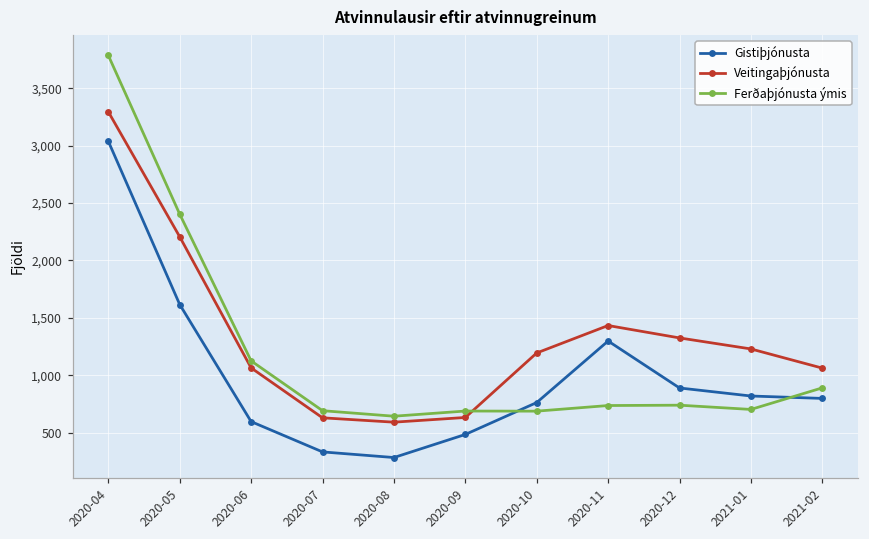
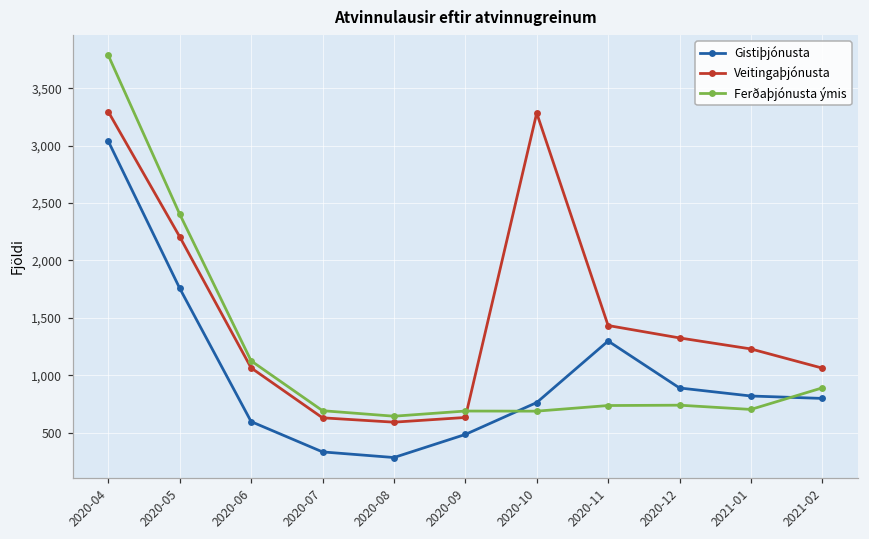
Gistiþjónusta, 2020-05: 1,620 -> 1,760
Veitingaþjónusta, 2020-10: 1,190 -> 3,280
